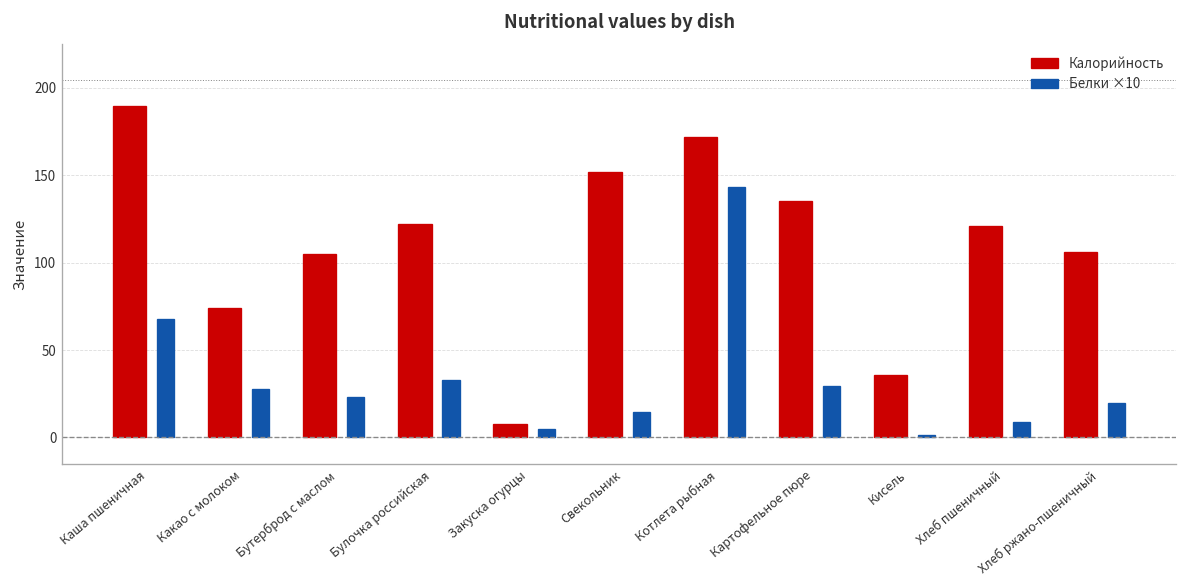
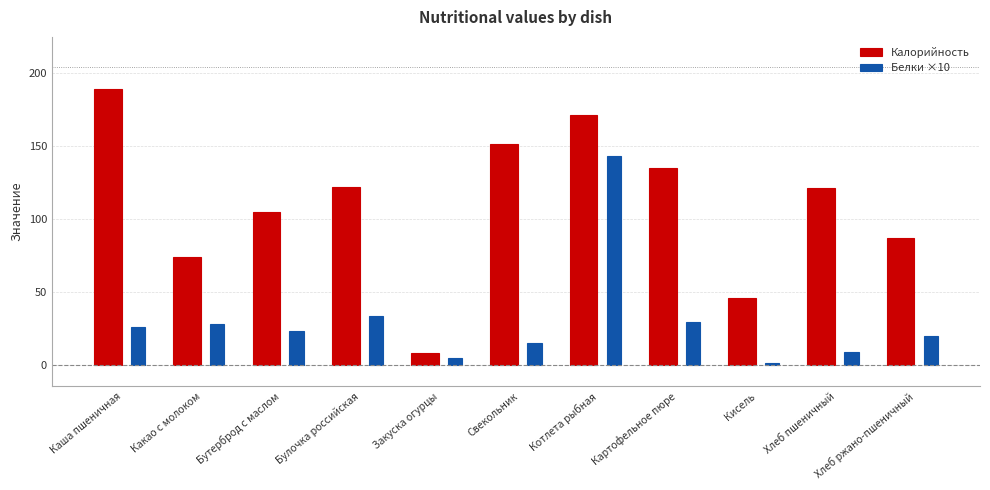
Белки ×10, Каша пшеничная: 68 -> 26
Калорийность, Кисель: 36 -> 45
Калорийность, Хлеб ржано-пшеничный: 106 -> 87
